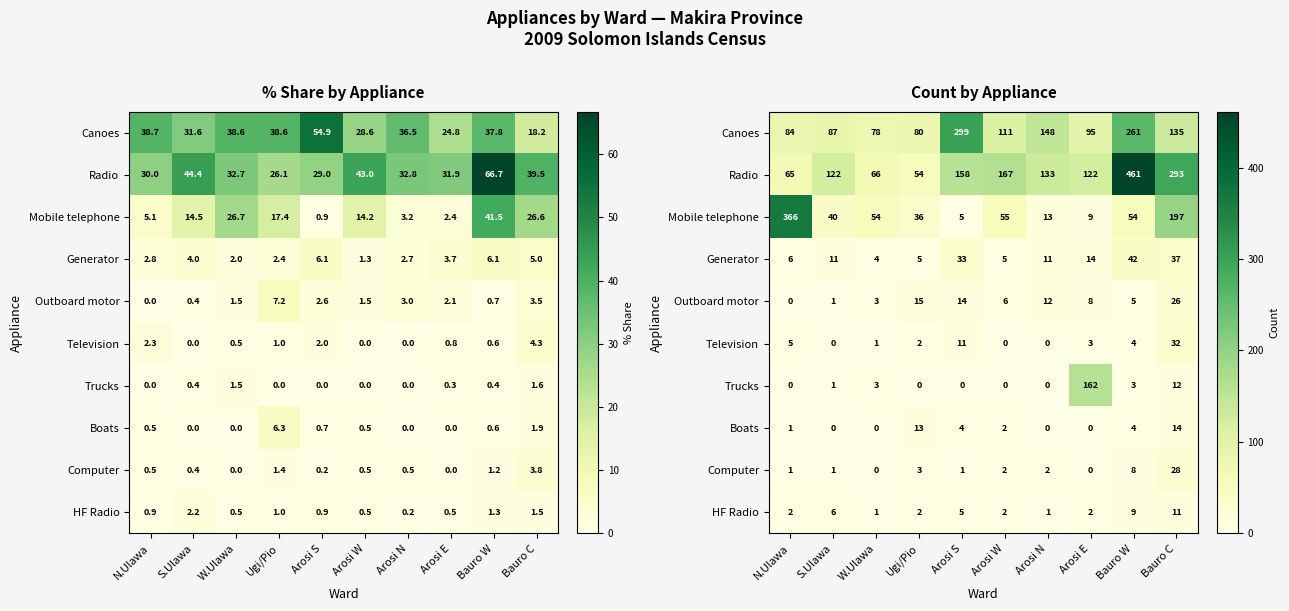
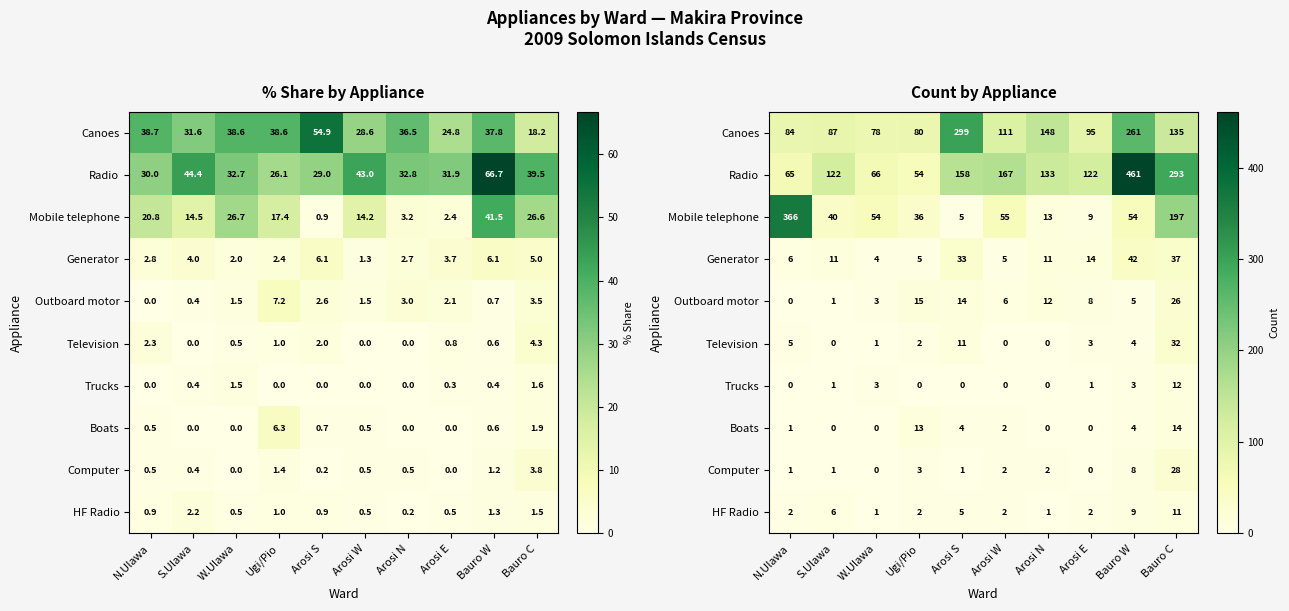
% Share by Appliance, Mobile telephone, N.Ulawa: 5.1 -> 20.8
Count by Appliance, Trucks, Arosi E: 162 -> 1
